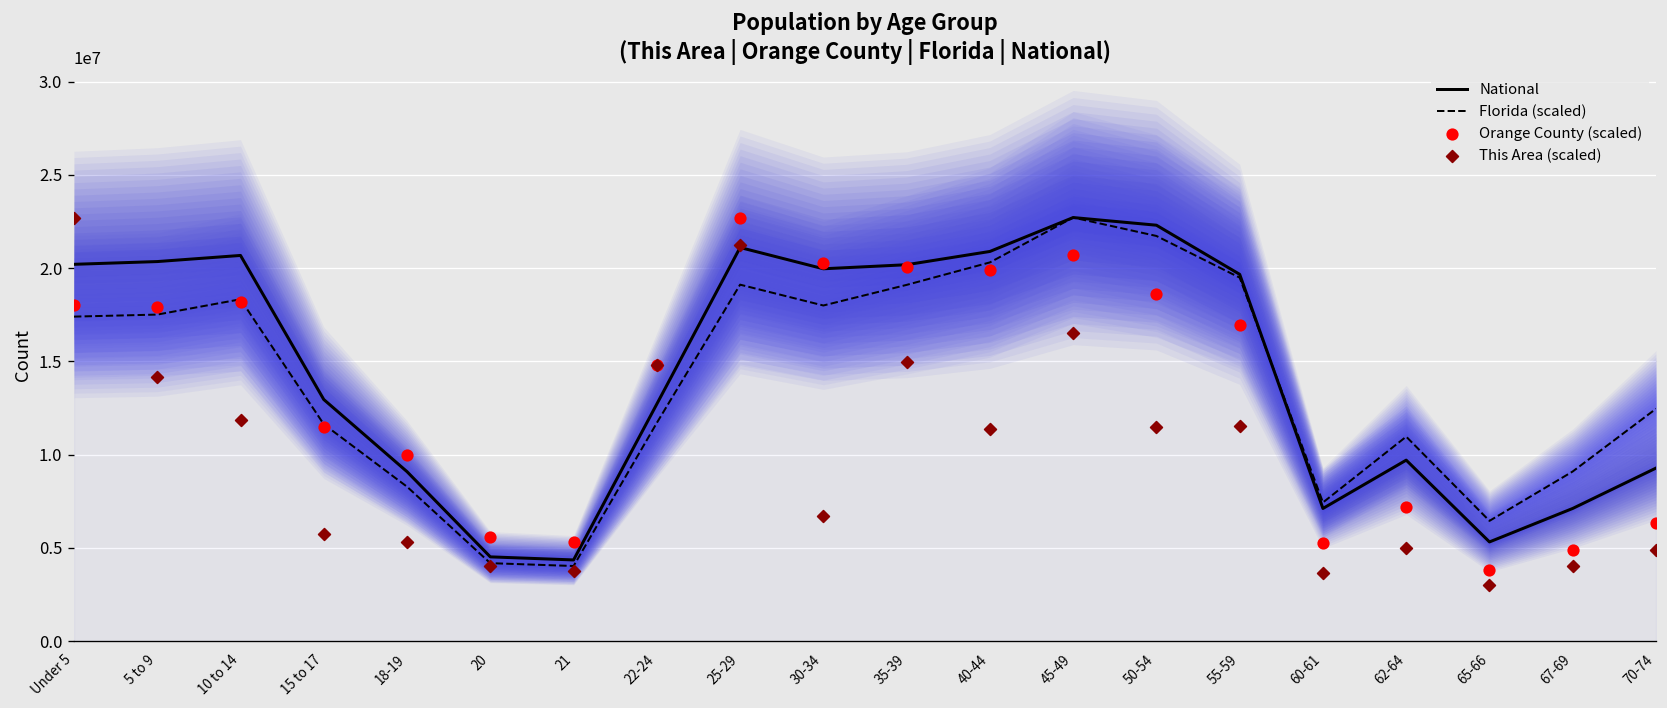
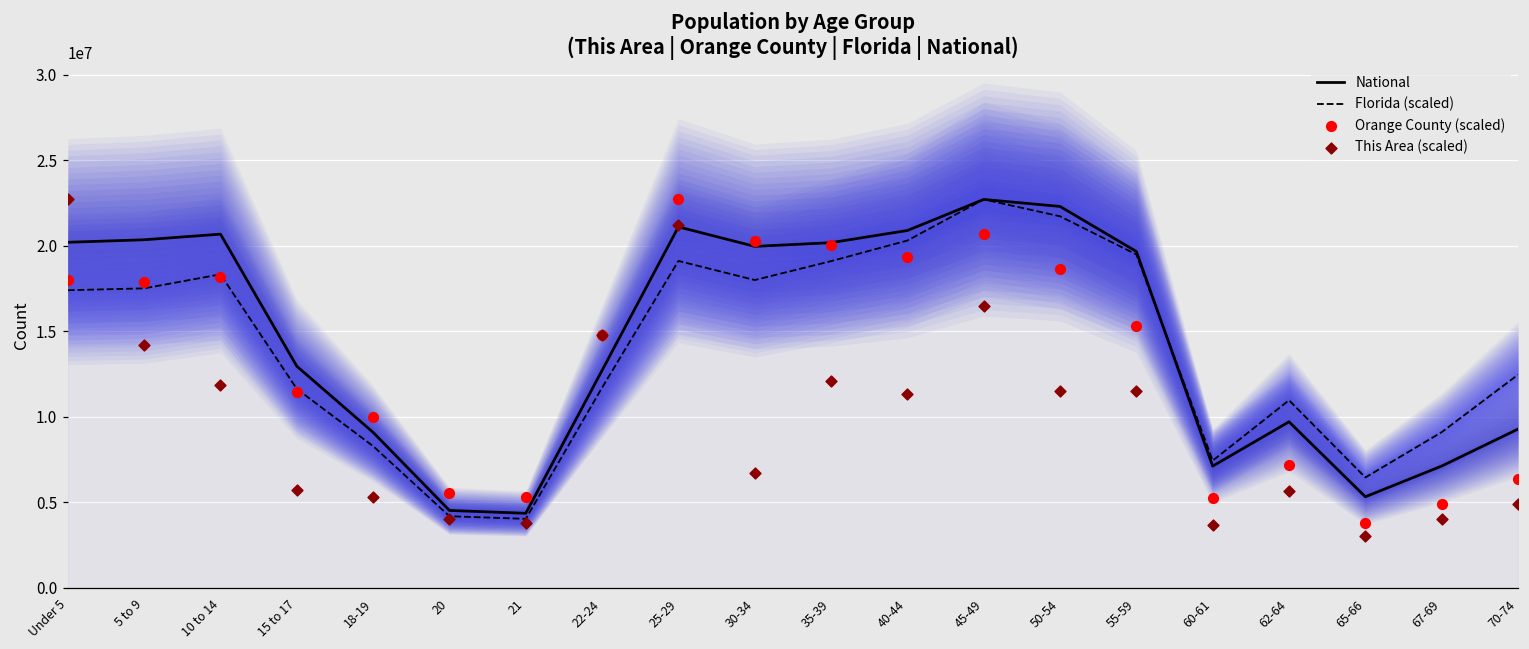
This Area (scaled), 35-39: 15000000 -> 12100000
Orange County (scaled), 40-44: 19900000 -> 19400000
Orange County (scaled), 55-59: 17000000 -> 15300000
This Area (scaled), 62-64: 5000000 -> 5700000
